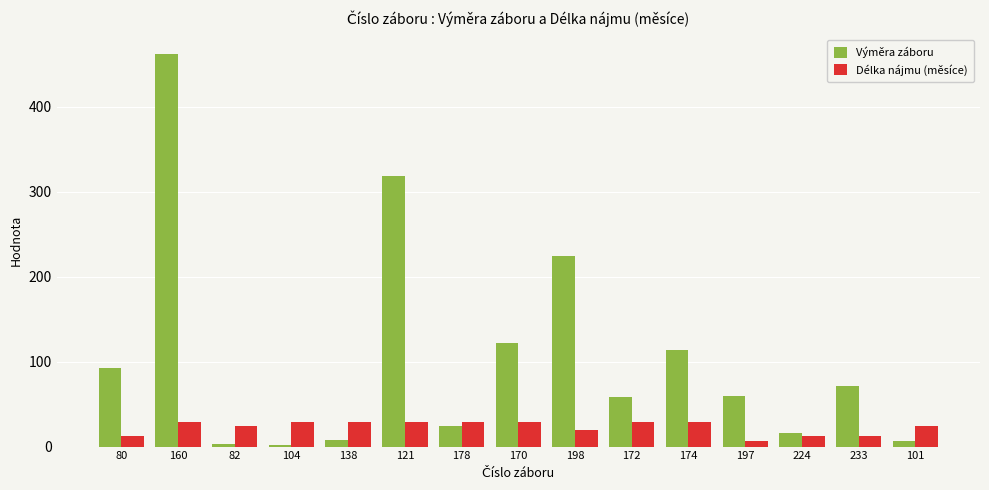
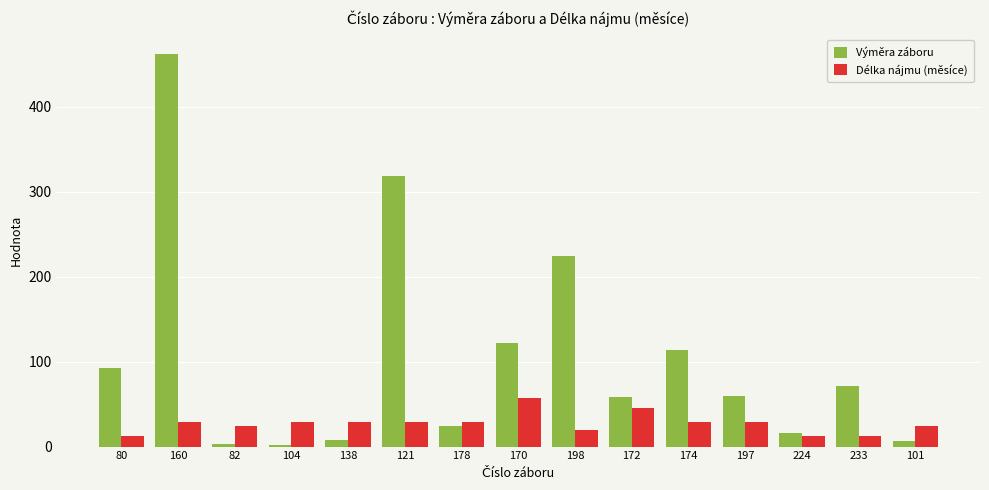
Délka nájmu (měsíce), 170: 30 -> 60
Délka nájmu (měsíce), 172: 30 -> 50
Délka nájmu (měsíce), 197: 10 -> 30
